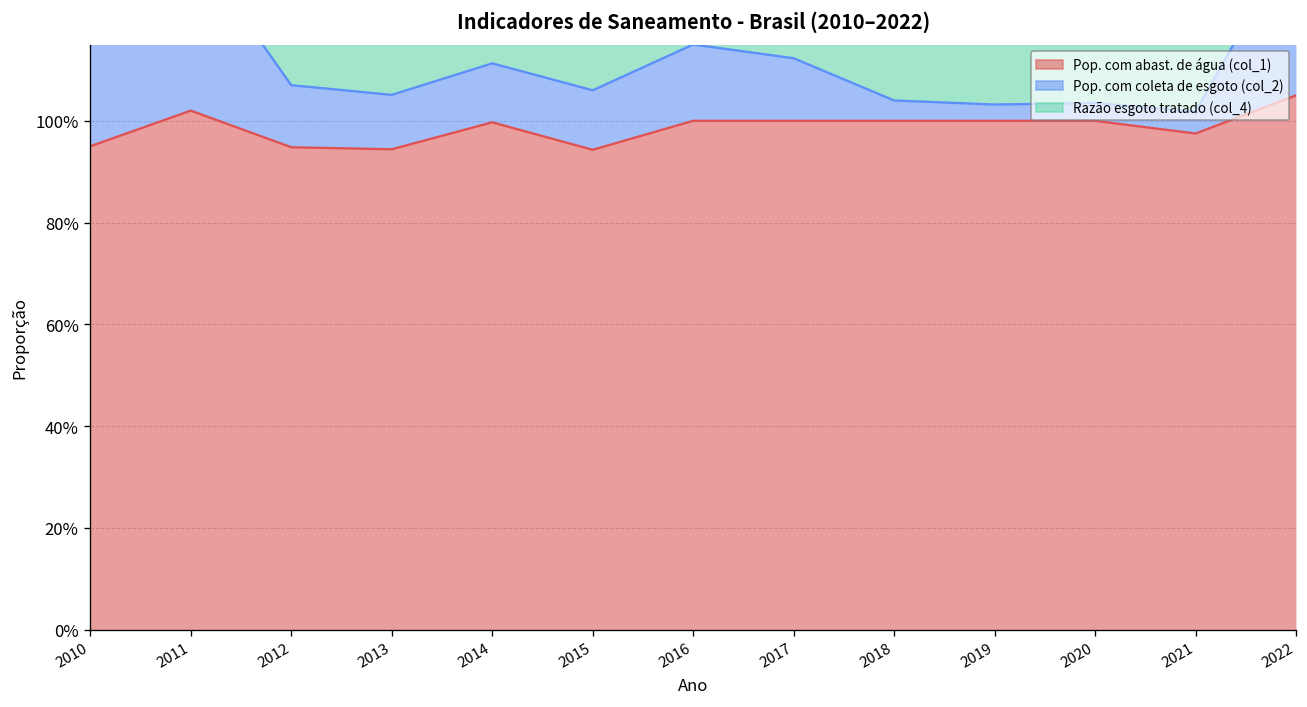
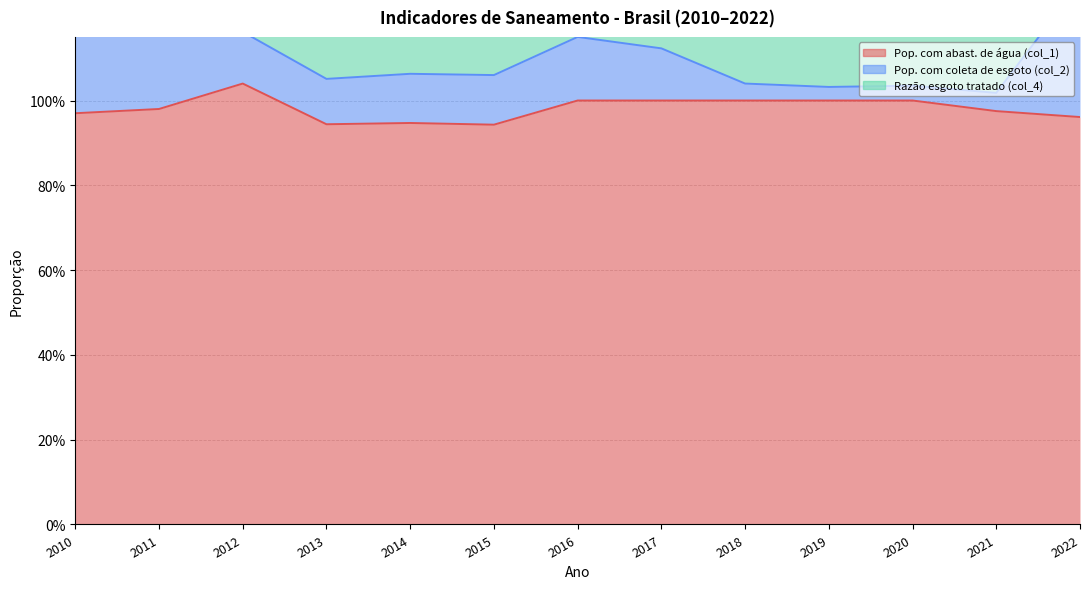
Pop. com abast. de água (col_1), 2010: 95% -> 97%
Pop. com abast. de água (col_1), 2011: 102% -> 98%
Pop. com abast. de água (col_1), 2012: 95% -> 104%
Pop. com abast. de água (col_1), 2014: 100% -> 95%
Pop. com abast. de água (col_1), 2022: 105% -> 96%
